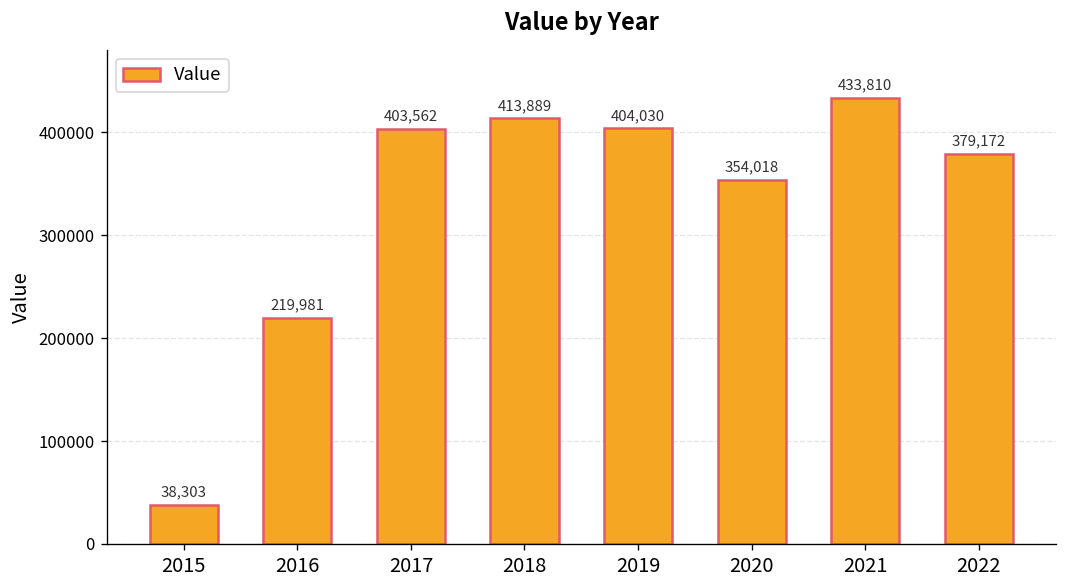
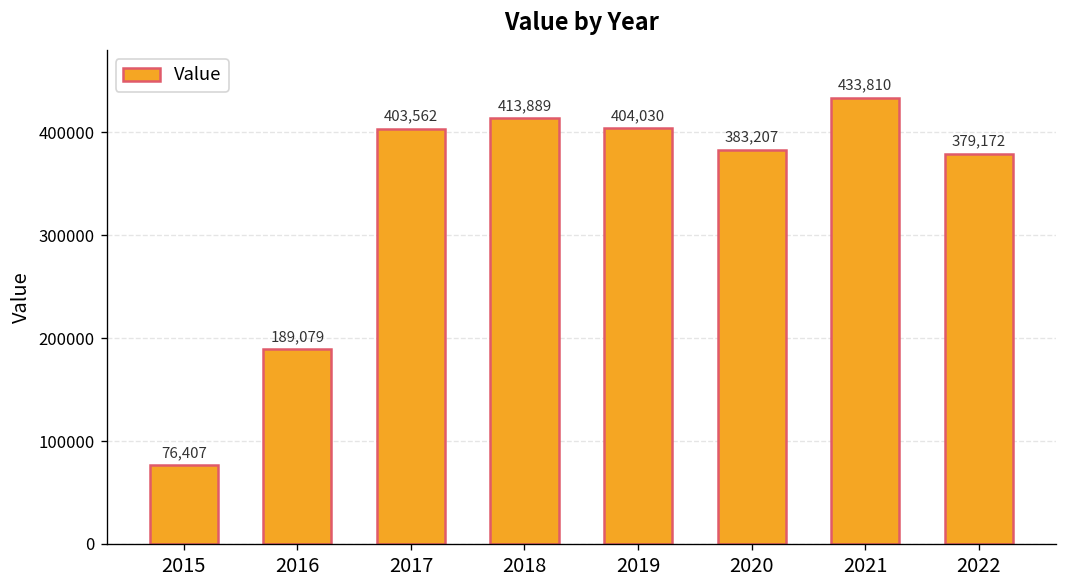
2015: 38,303 -> 76,407
2016: 219,981 -> 189,079
2020: 354,018 -> 383,207
